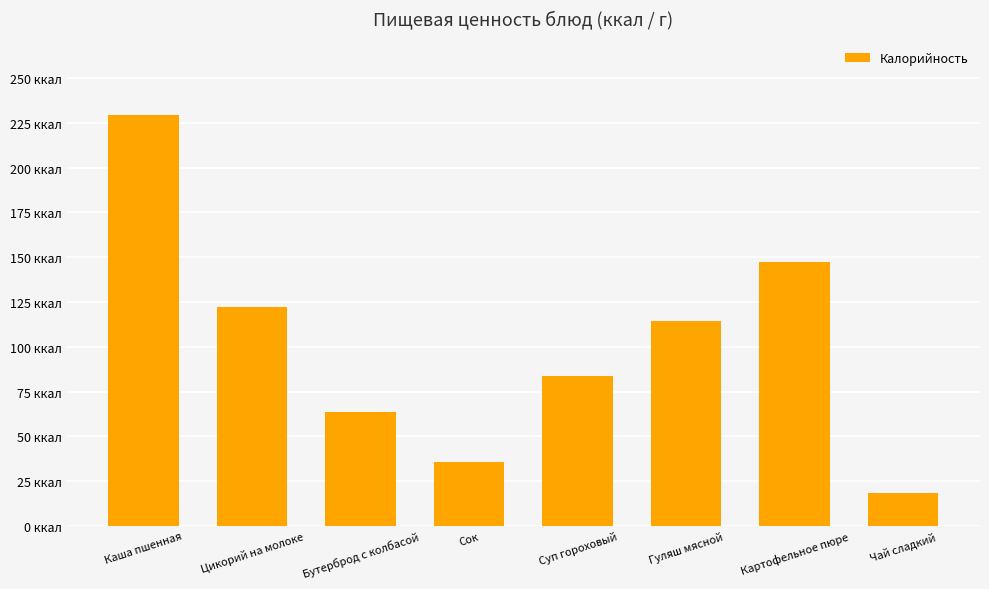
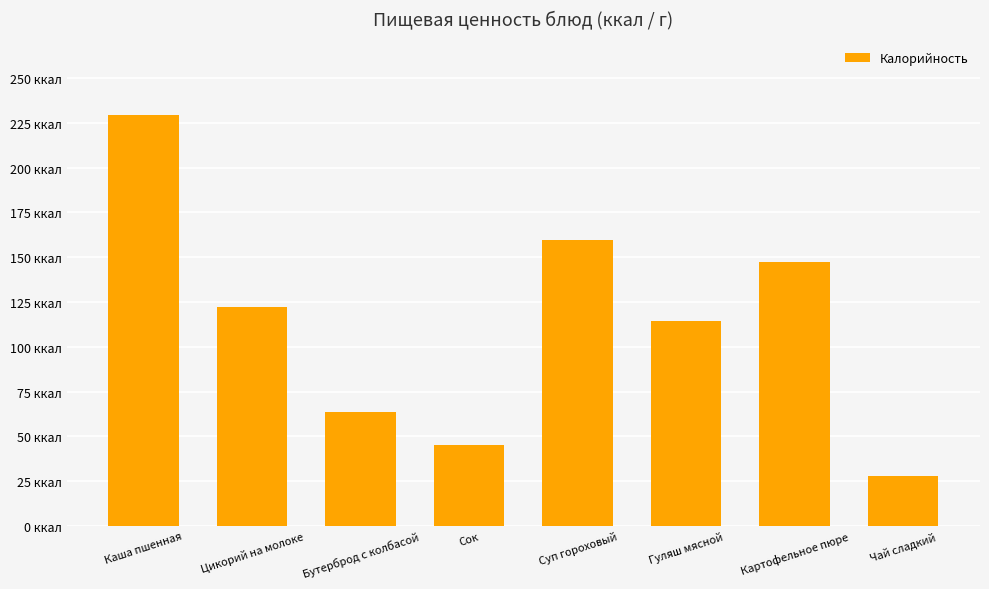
Сок: 36 ккал -> 45 ккал
Суп гороховый: 84 ккал -> 160 ккал
Чай сладкий: 19 ккал -> 28 ккал
